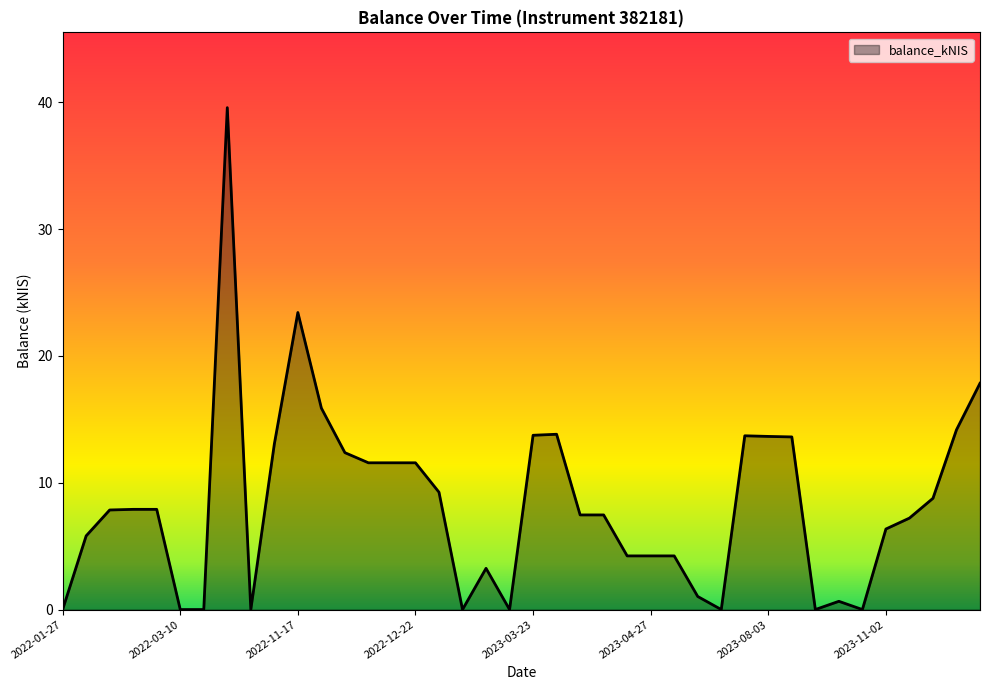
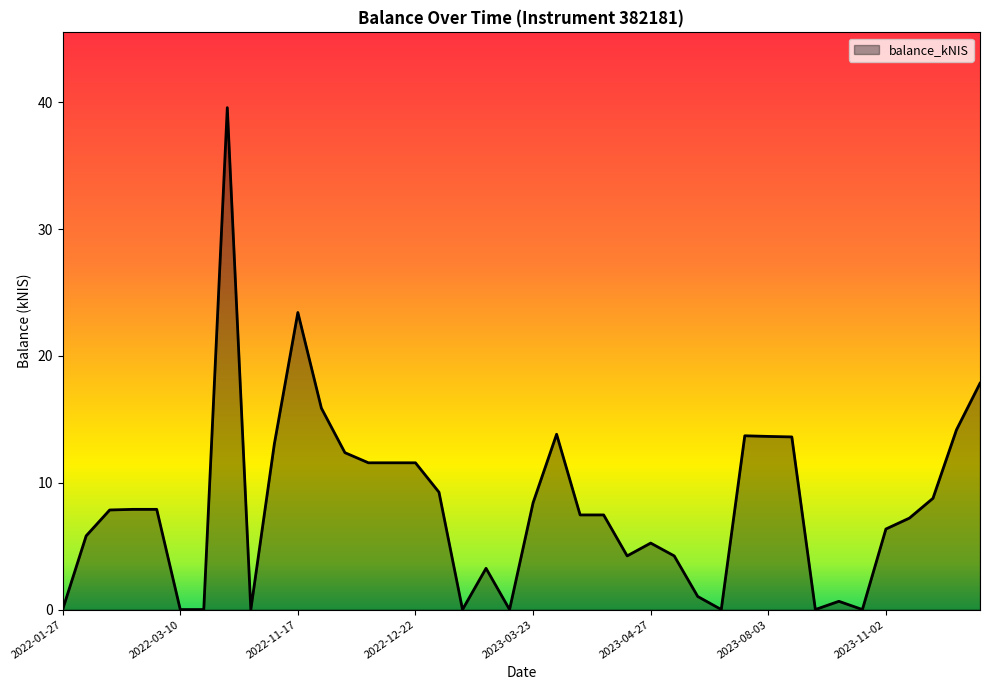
2023-03-23: 13.7 -> 8.4
2023-04-27: 4.2 -> 5.2
